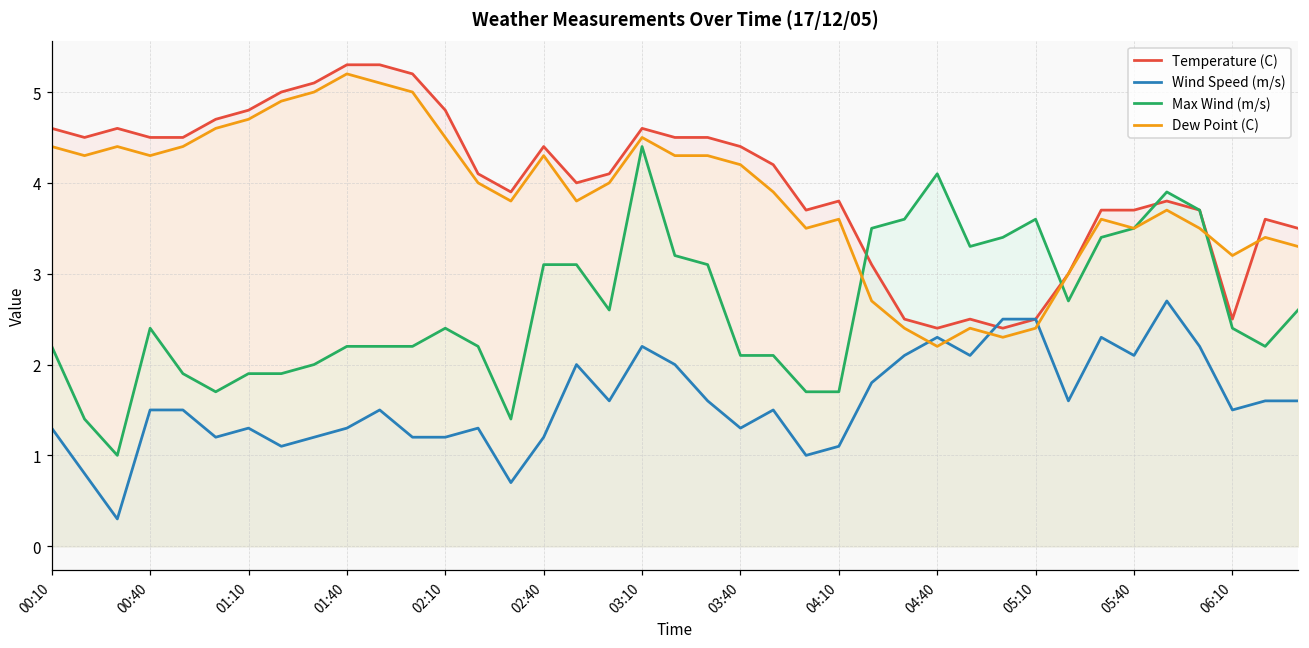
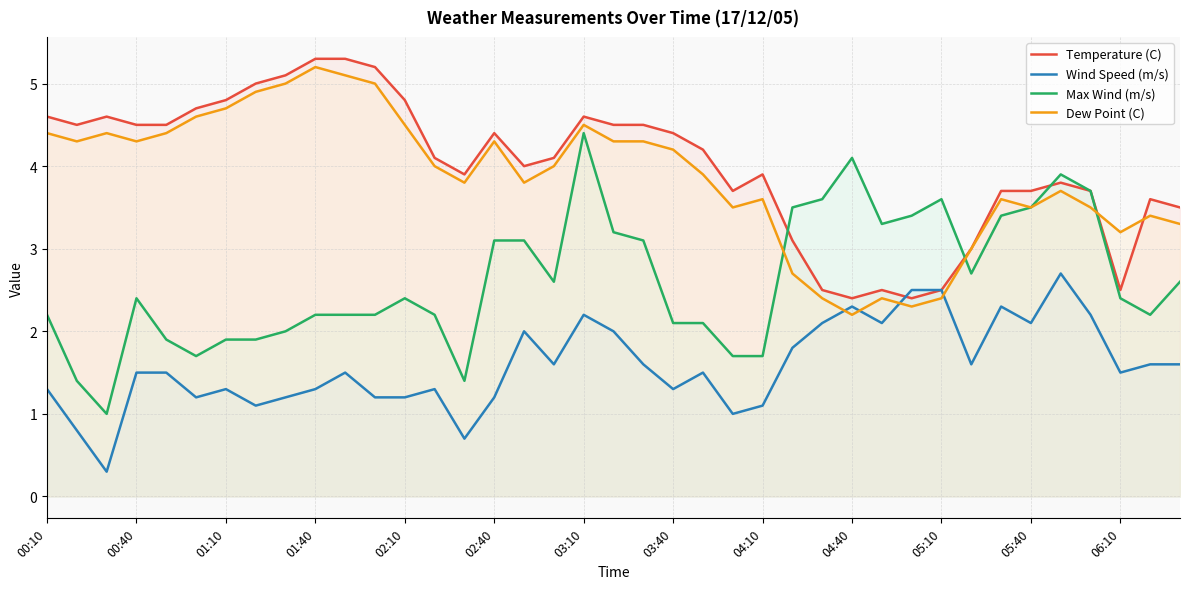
Temperature (C), 04:10: 3.8 -> 3.9
